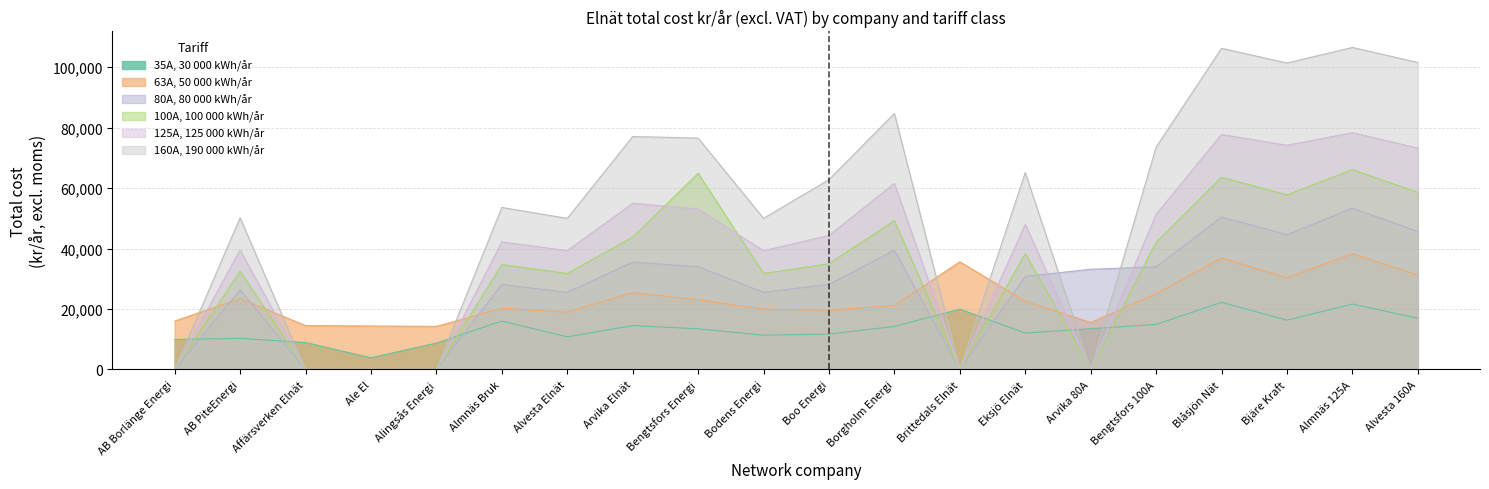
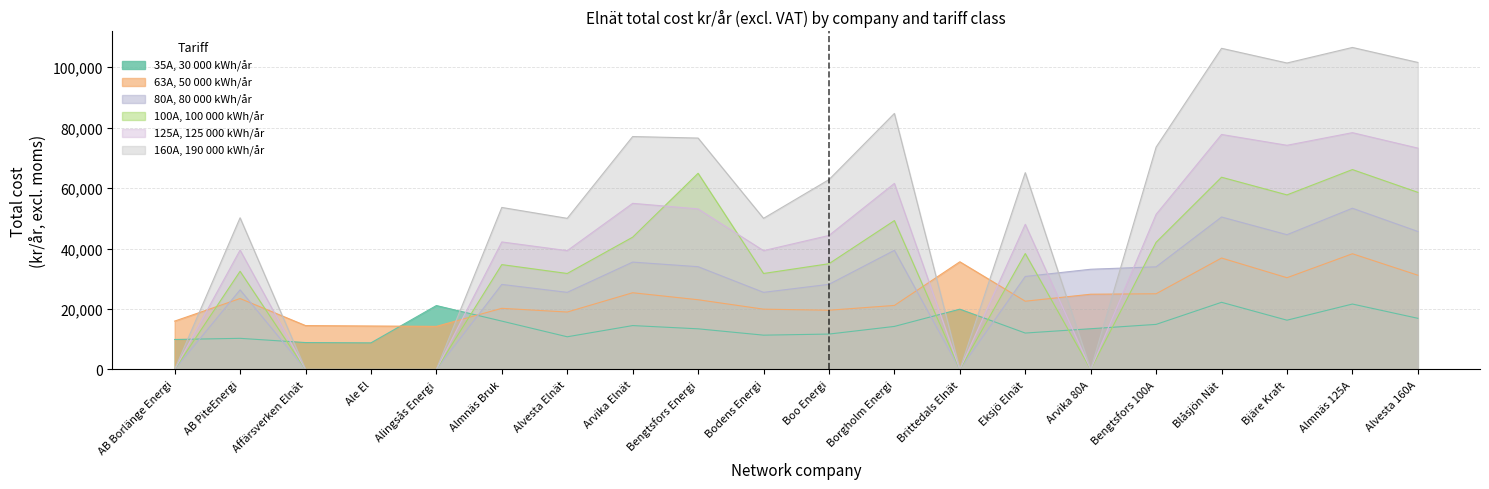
35A, 30 000 kWh/år, Ale El: 4,000 -> 9,000
35A, 30 000 kWh/år, Alingsås Energi: 9,000 -> 21,000
63A, 50 000 kWh/år, Arvika 80A: 16,000 -> 25,000
